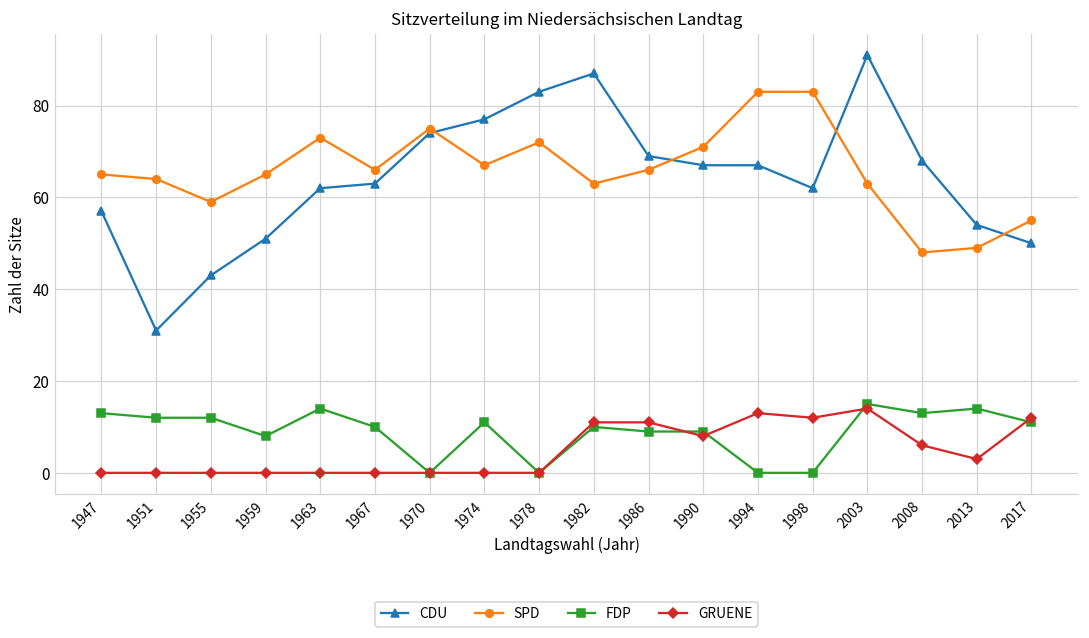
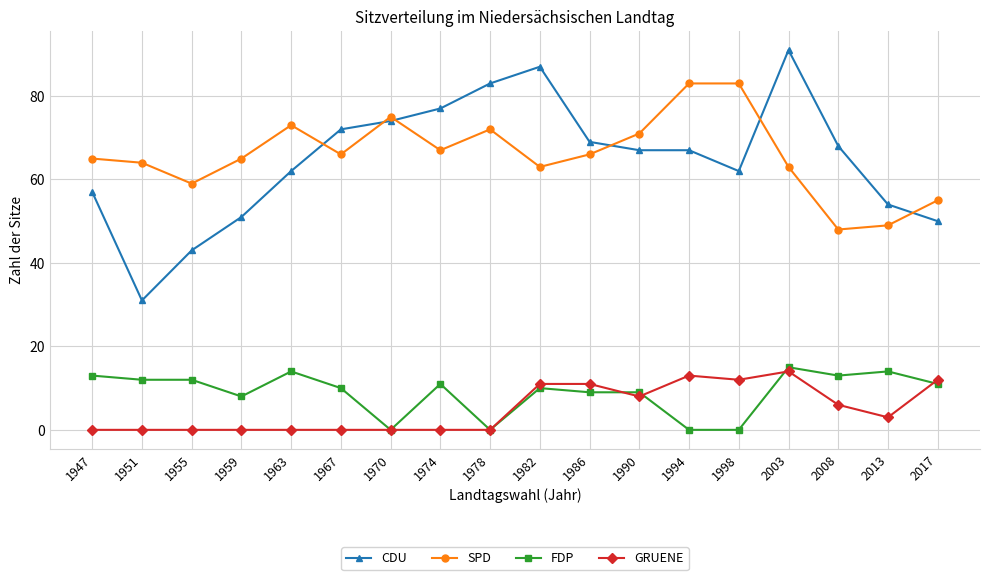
CDU, 1967: 63 -> 72
